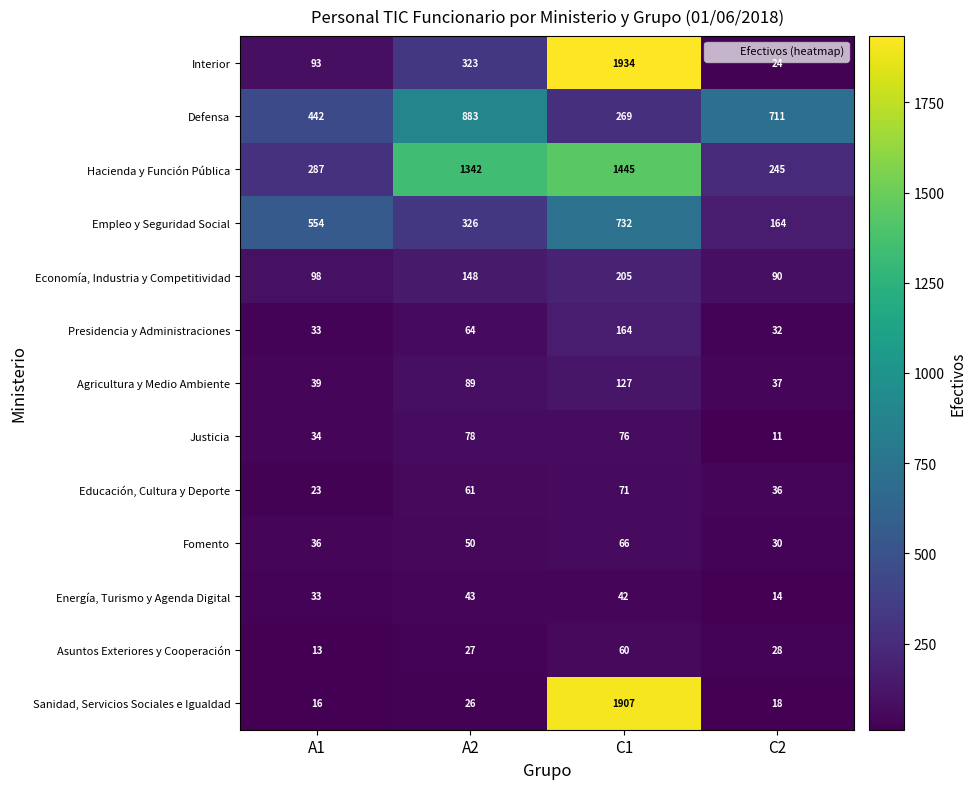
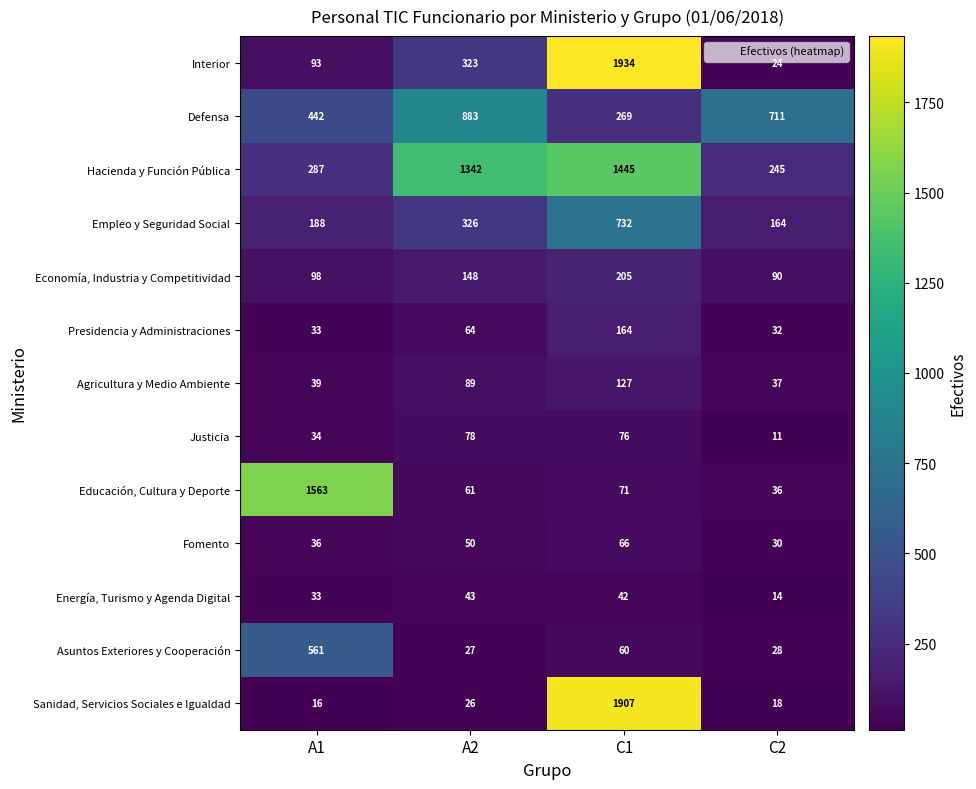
Empleo y Seguridad Social, A1: 554 -> 188
Educación, Cultura y Deporte, A1: 23 -> 1563
Asuntos Exteriores y Cooperación, A1: 13 -> 561
